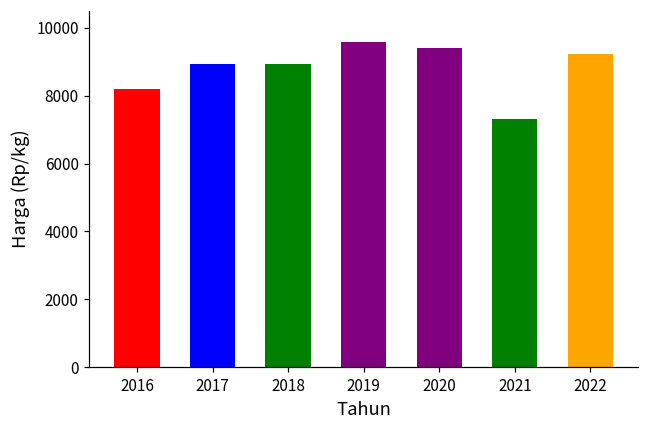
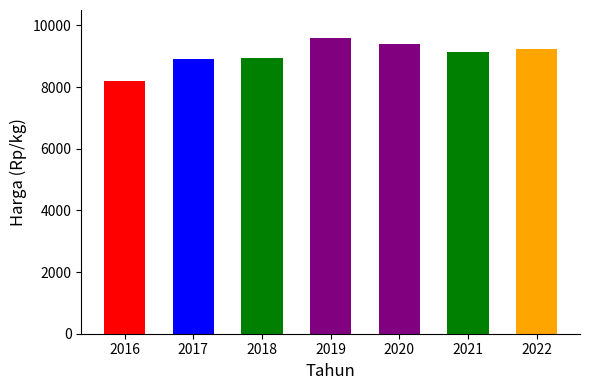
2021: 7300 -> 9200
